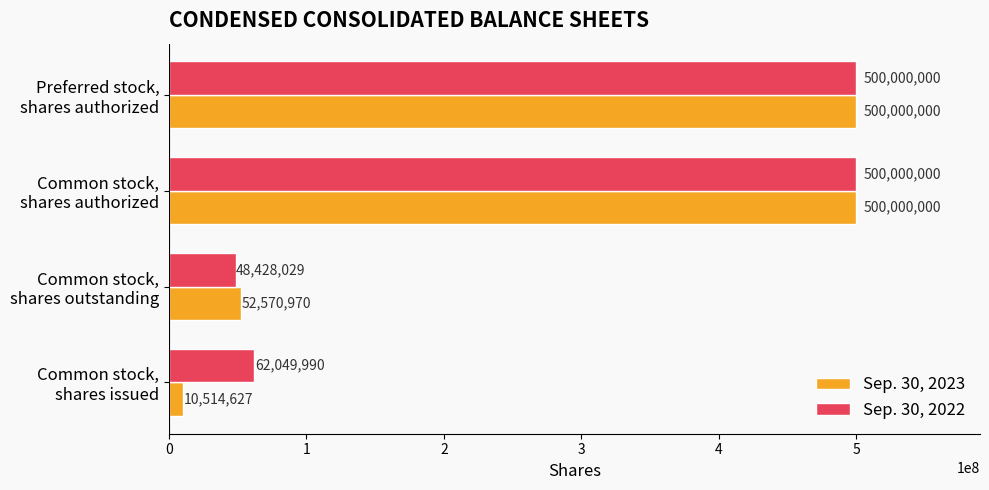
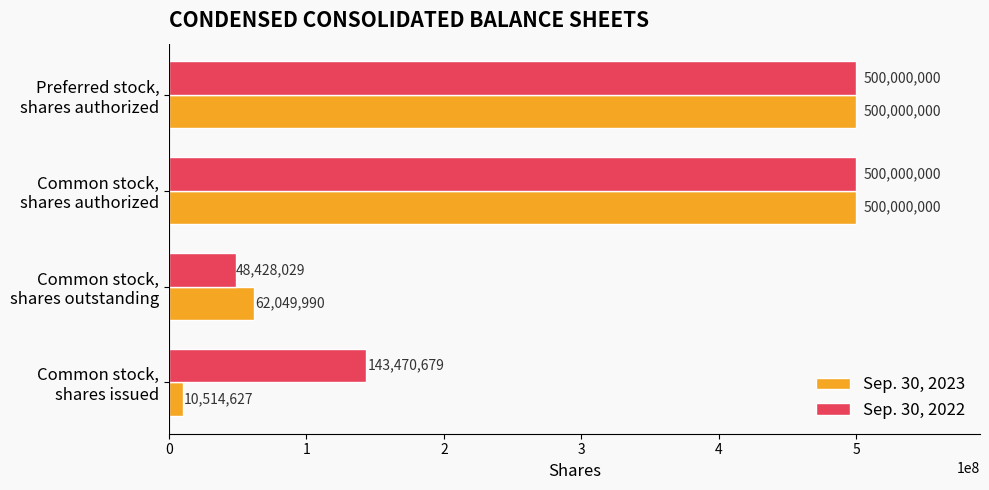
Sep. 30, 2023, Common stock, shares outstanding: 52,570,970 -> 62,049,990
Sep. 30, 2022, Common stock, shares issued: 62,049,990 -> 143,470,679
